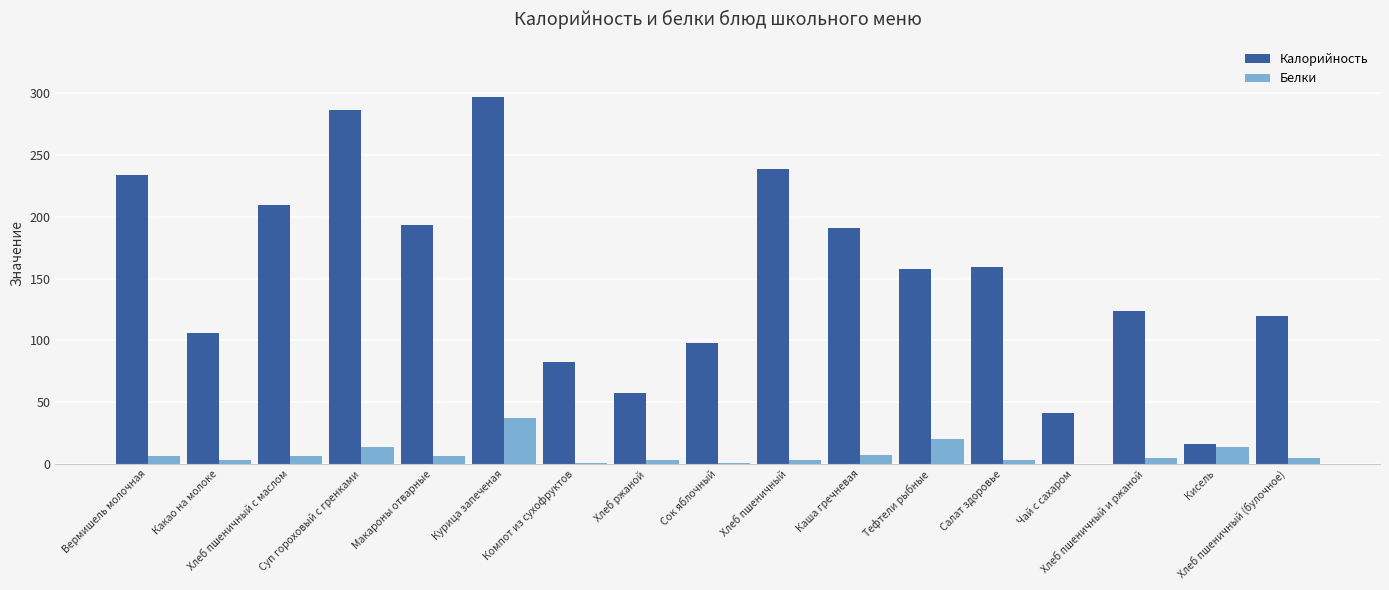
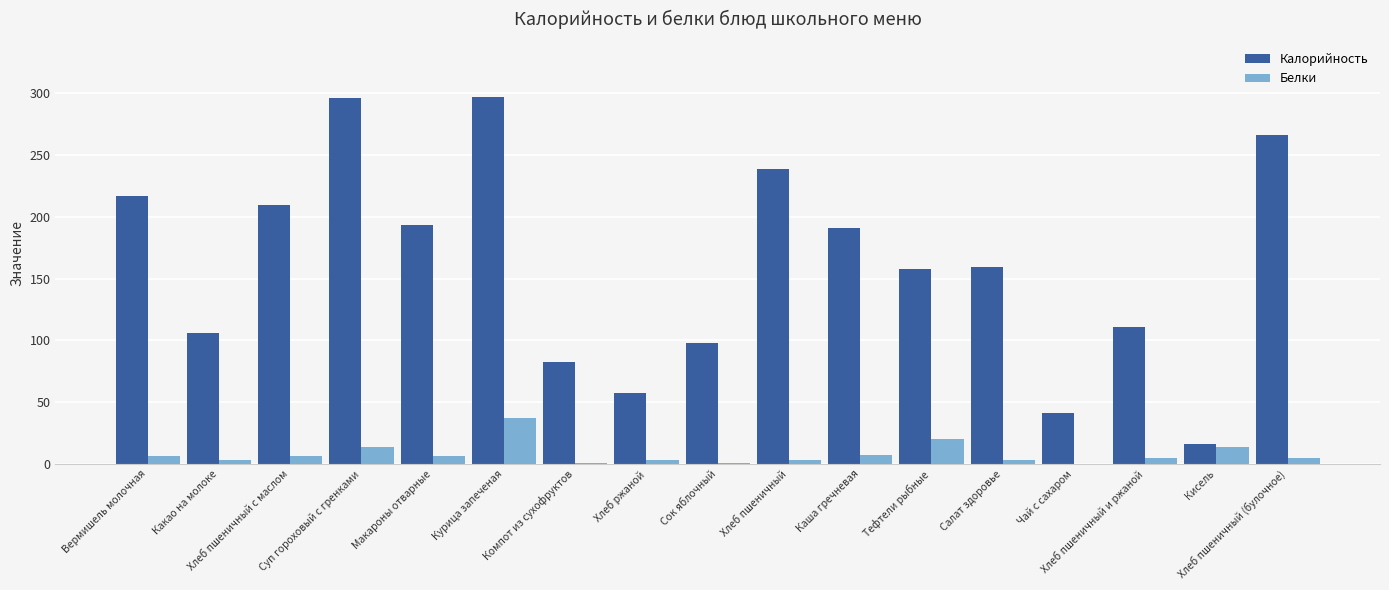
Калорийность, Вермишель молочная: 234 -> 217
Калорийность, Суп гороховый с гренками: 286 -> 296
Калорийность, Хлеб пшеничный и ржаной: 124 -> 111
Калорийность, Хлеб пшеничный (булочное): 120 -> 266
